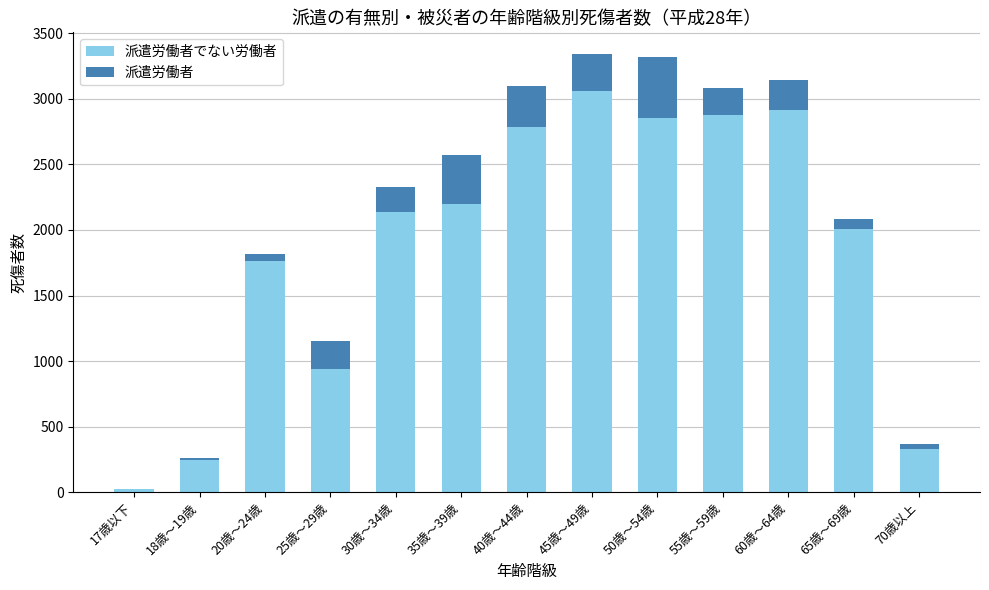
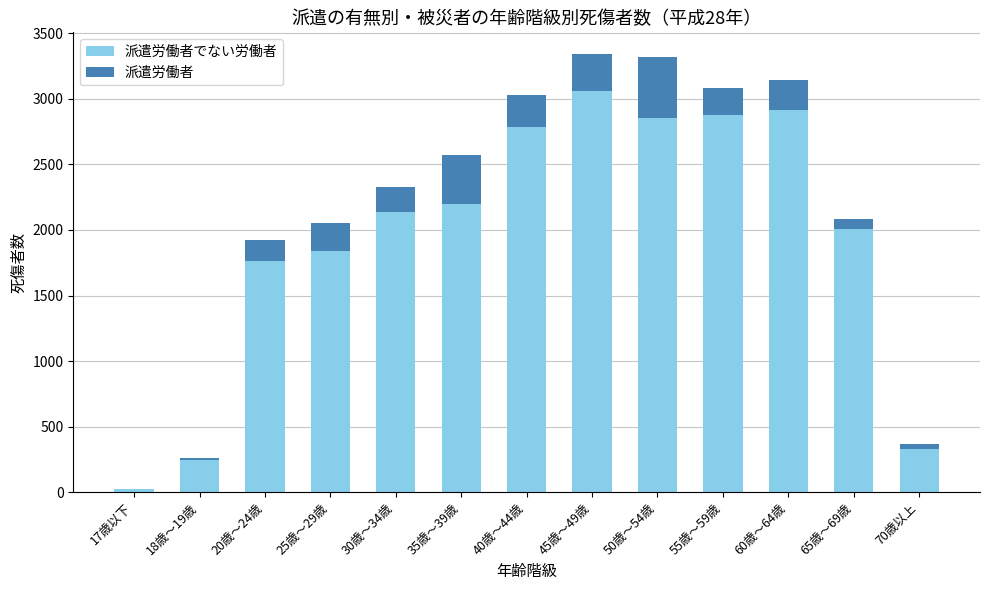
派遣労働者, 20歳～24歳: 50 -> 160
派遣労働者でない労働者, 25歳～29歳: 940 -> 1840
派遣労働者, 40歳～44歳: 310 -> 240
